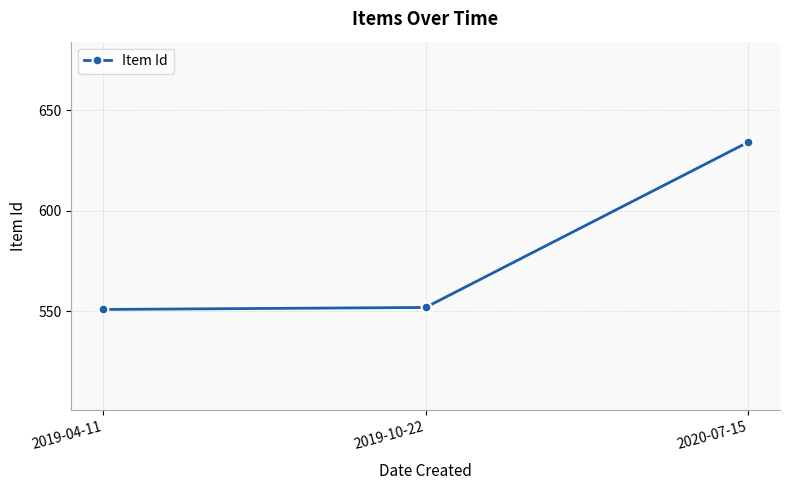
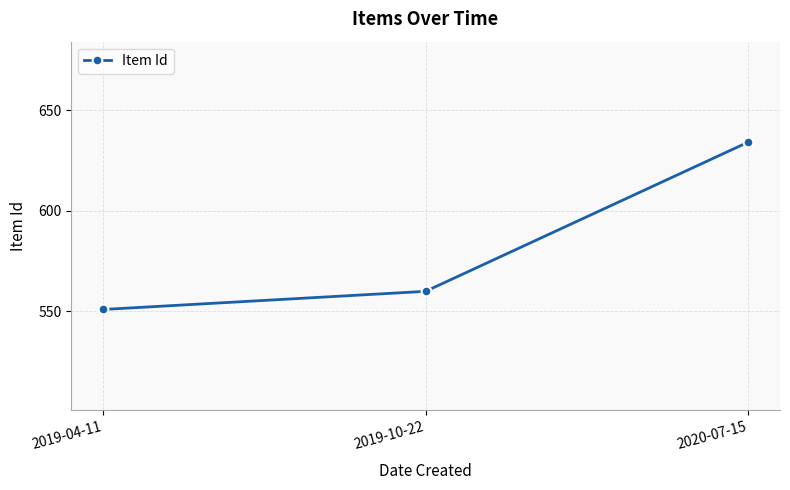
2019-10-22: 552 -> 560
